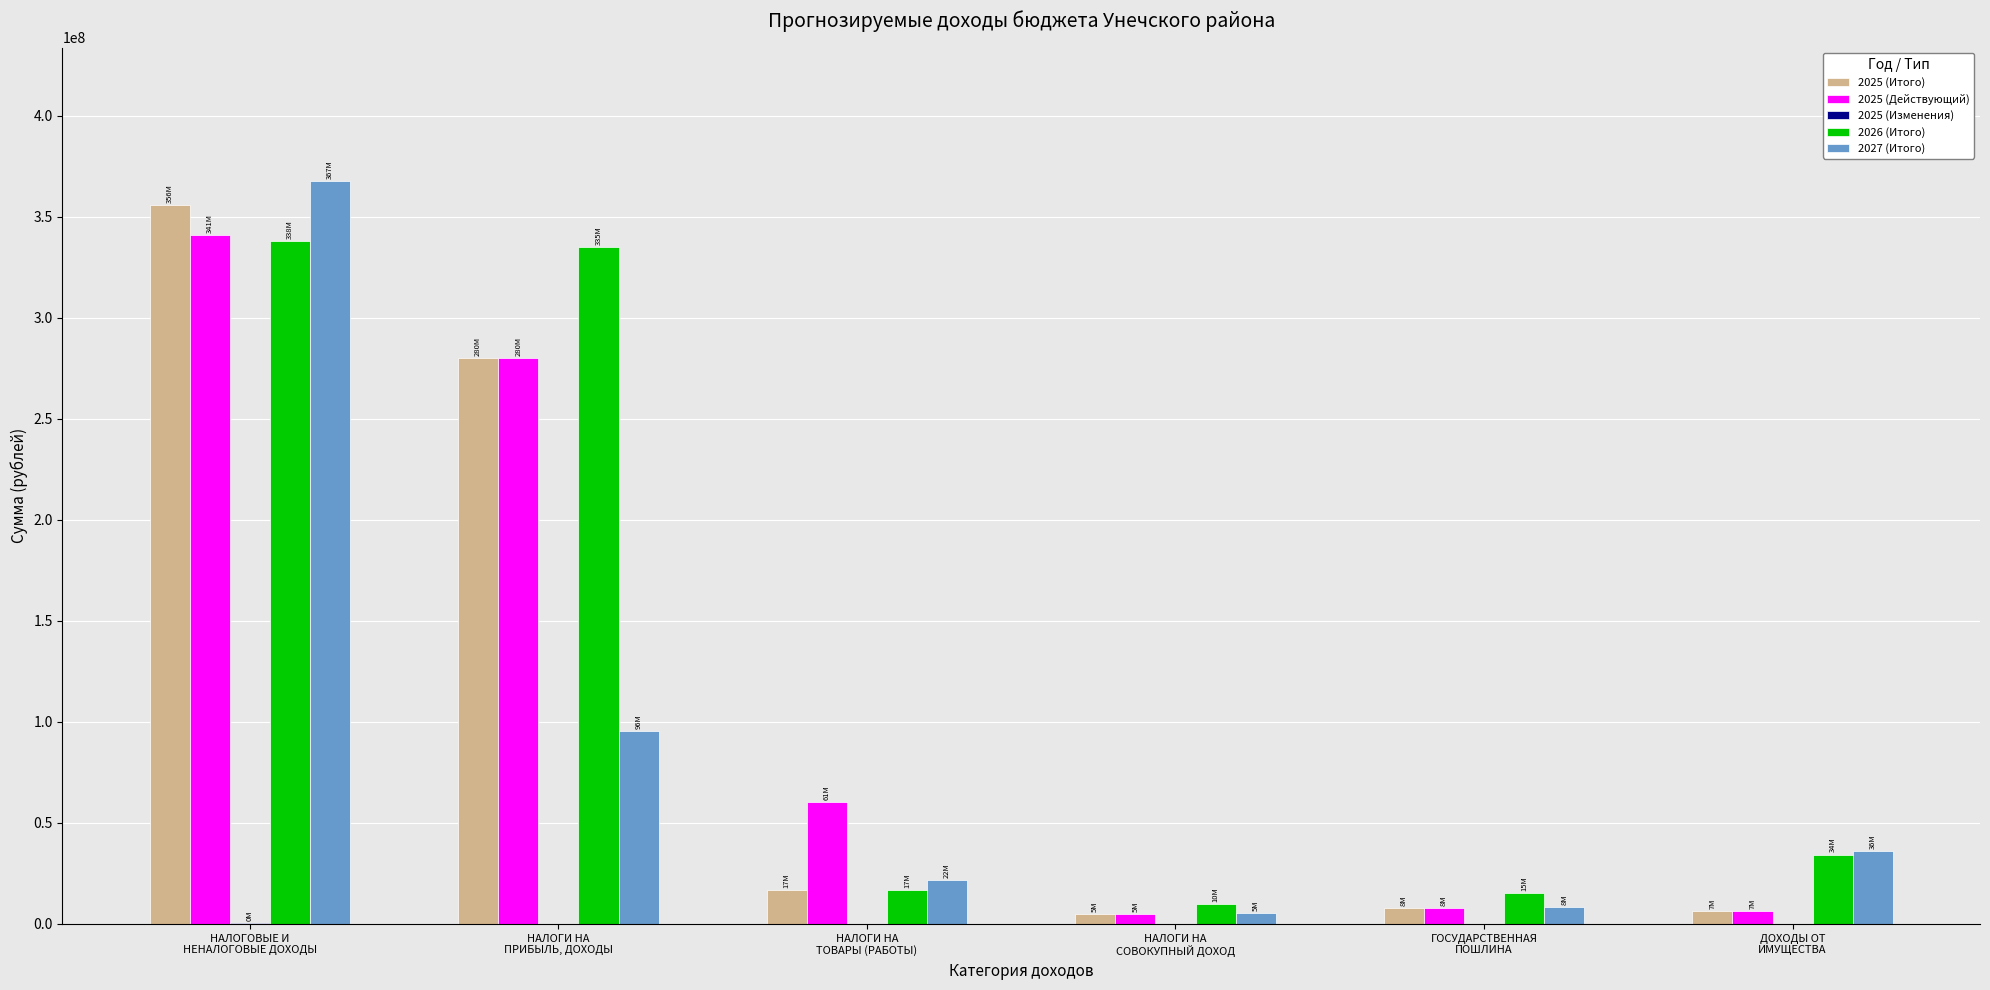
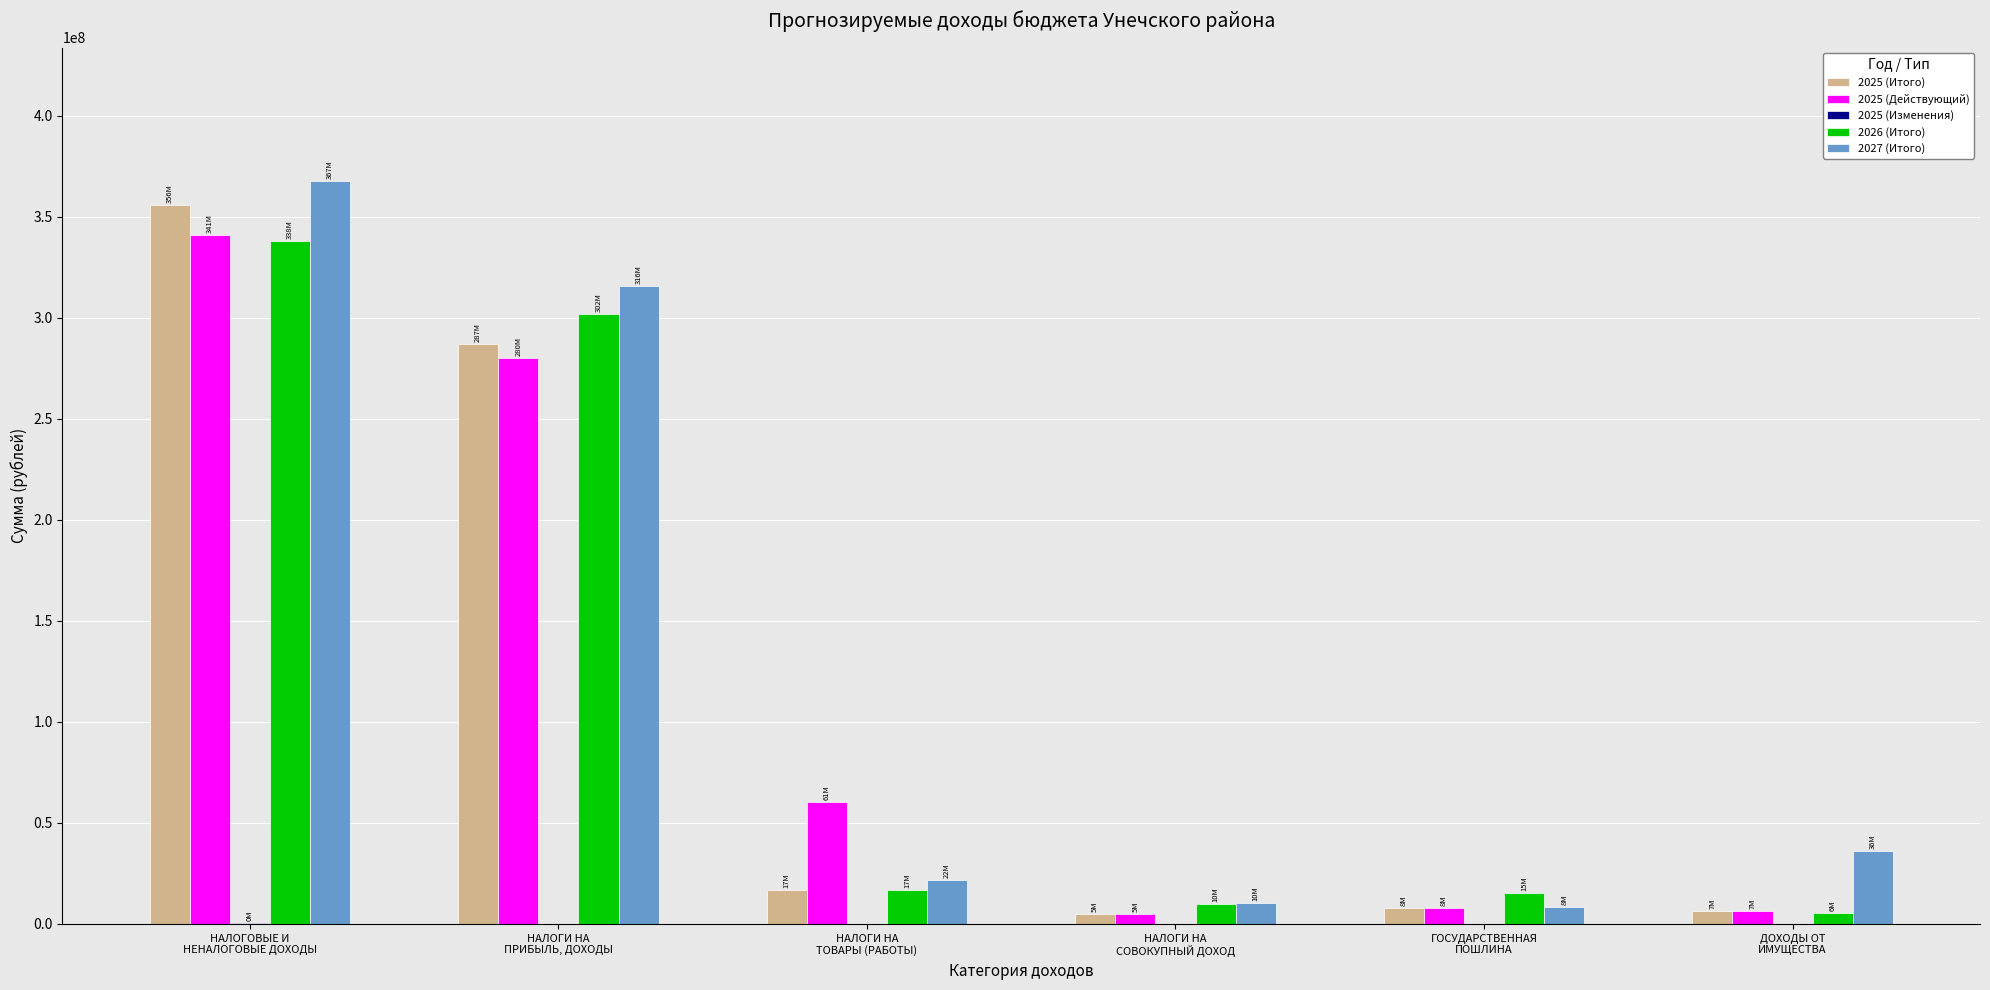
2025 (Итого), НАЛОГИ НА ПРИБЫЛЬ, ДОХОДЫ: 280M -> 287M
2026 (Итого), НАЛОГИ НА ПРИБЫЛЬ, ДОХОДЫ: 335M -> 302M
2027 (Итого), НАЛОГИ НА ПРИБЫЛЬ, ДОХОДЫ: 96M -> 316M
2027 (Итого), НАЛОГИ НА СОВОКУПНЫЙ ДОХОД: 5M -> 10M
2026 (Итого), ДОХОДЫ ОТ ИМУЩЕСТВА: 34M -> 6M
